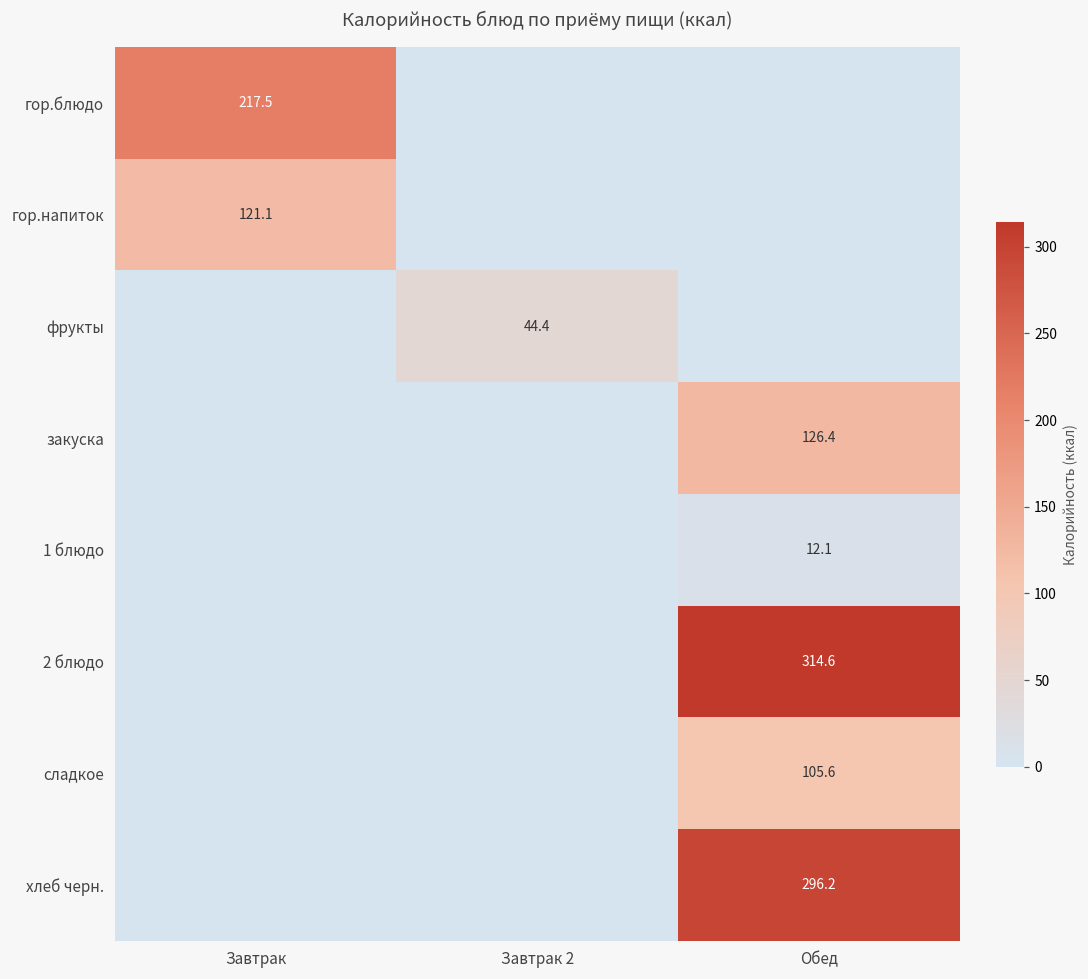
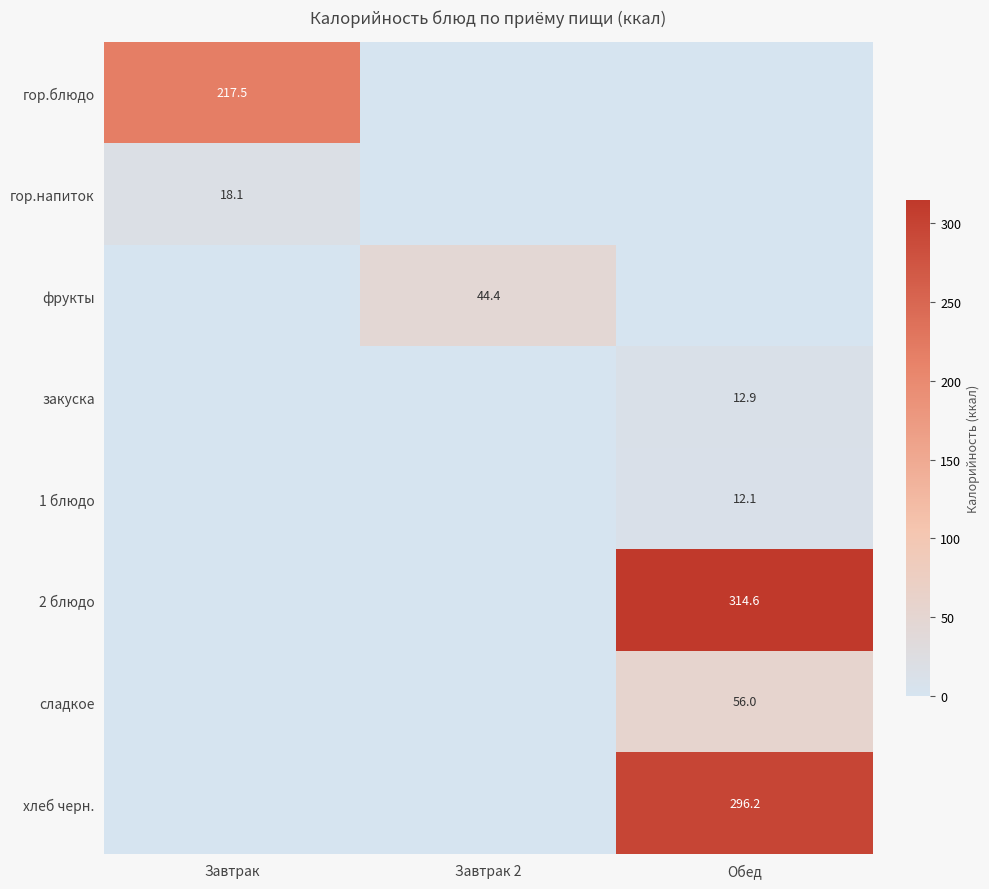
гор.напиток, Завтрак: 121.1 -> 18.1
закуска, Обед: 126.4 -> 12.9
сладкое, Обед: 105.6 -> 56.0
